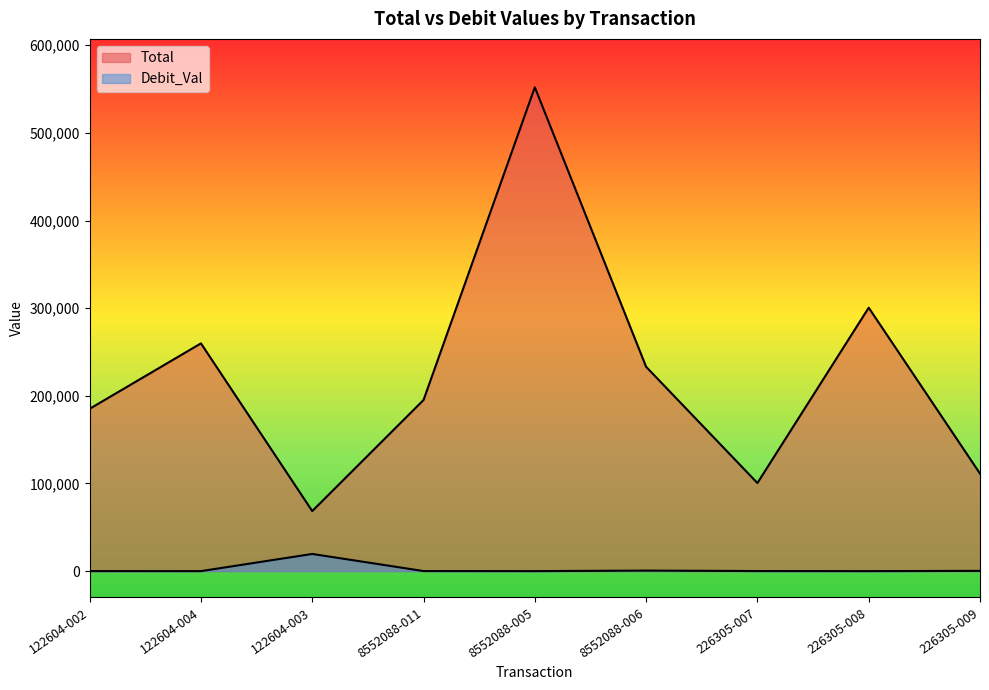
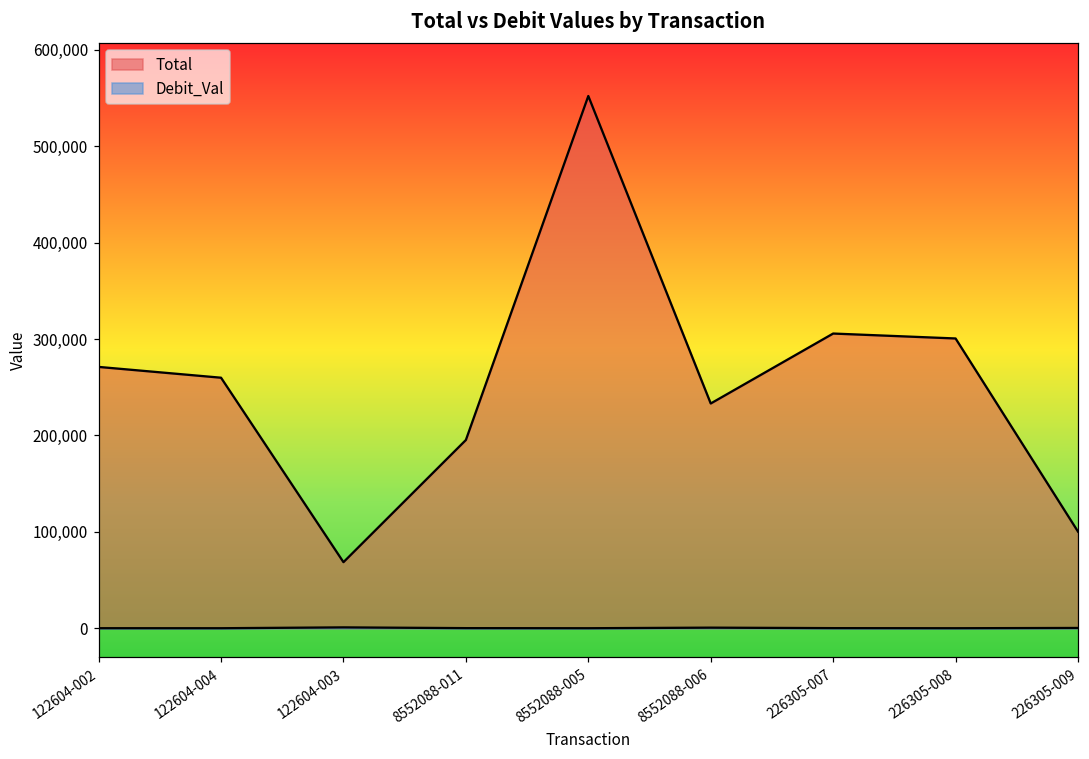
Total, 122604-002: 190,000 -> 270,000
Debit_Val, 122604-003: 20,000 -> 0
Total, 226305-007: 100,000 -> 310,000
Total, 226305-009: 110,000 -> 100,000
